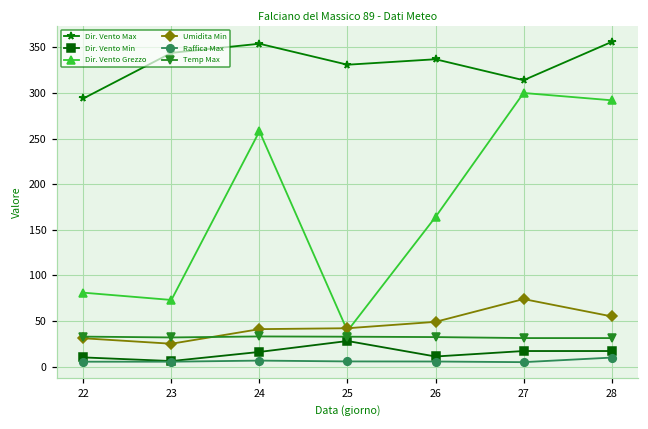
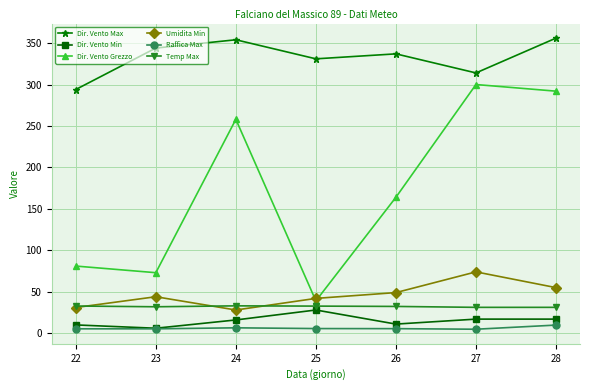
Umidita Min, 23: 30 -> 40
Umidita Min, 24: 40 -> 30
